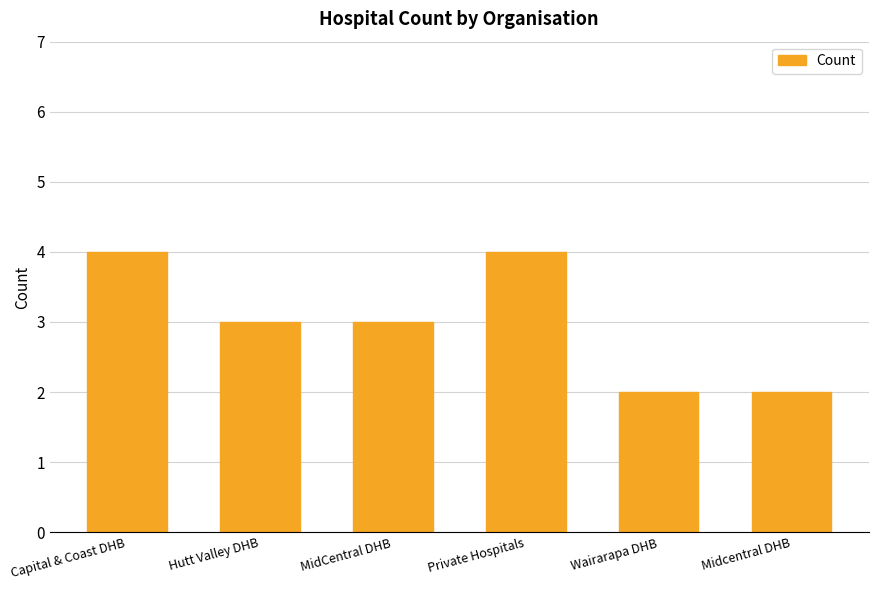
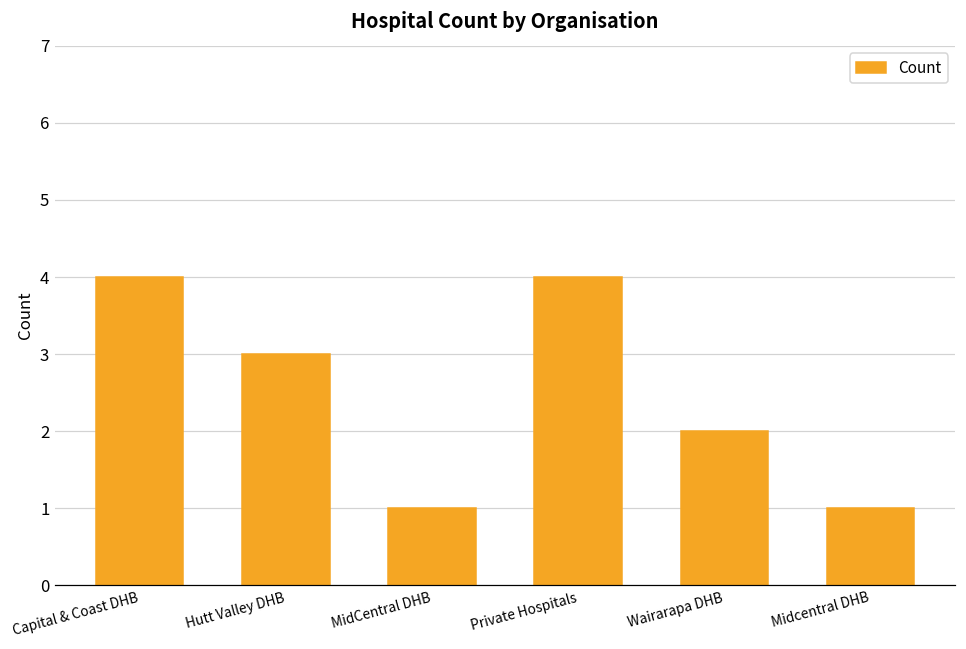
MidCentral DHB: 3 -> 1
Midcentral DHB: 2 -> 1
